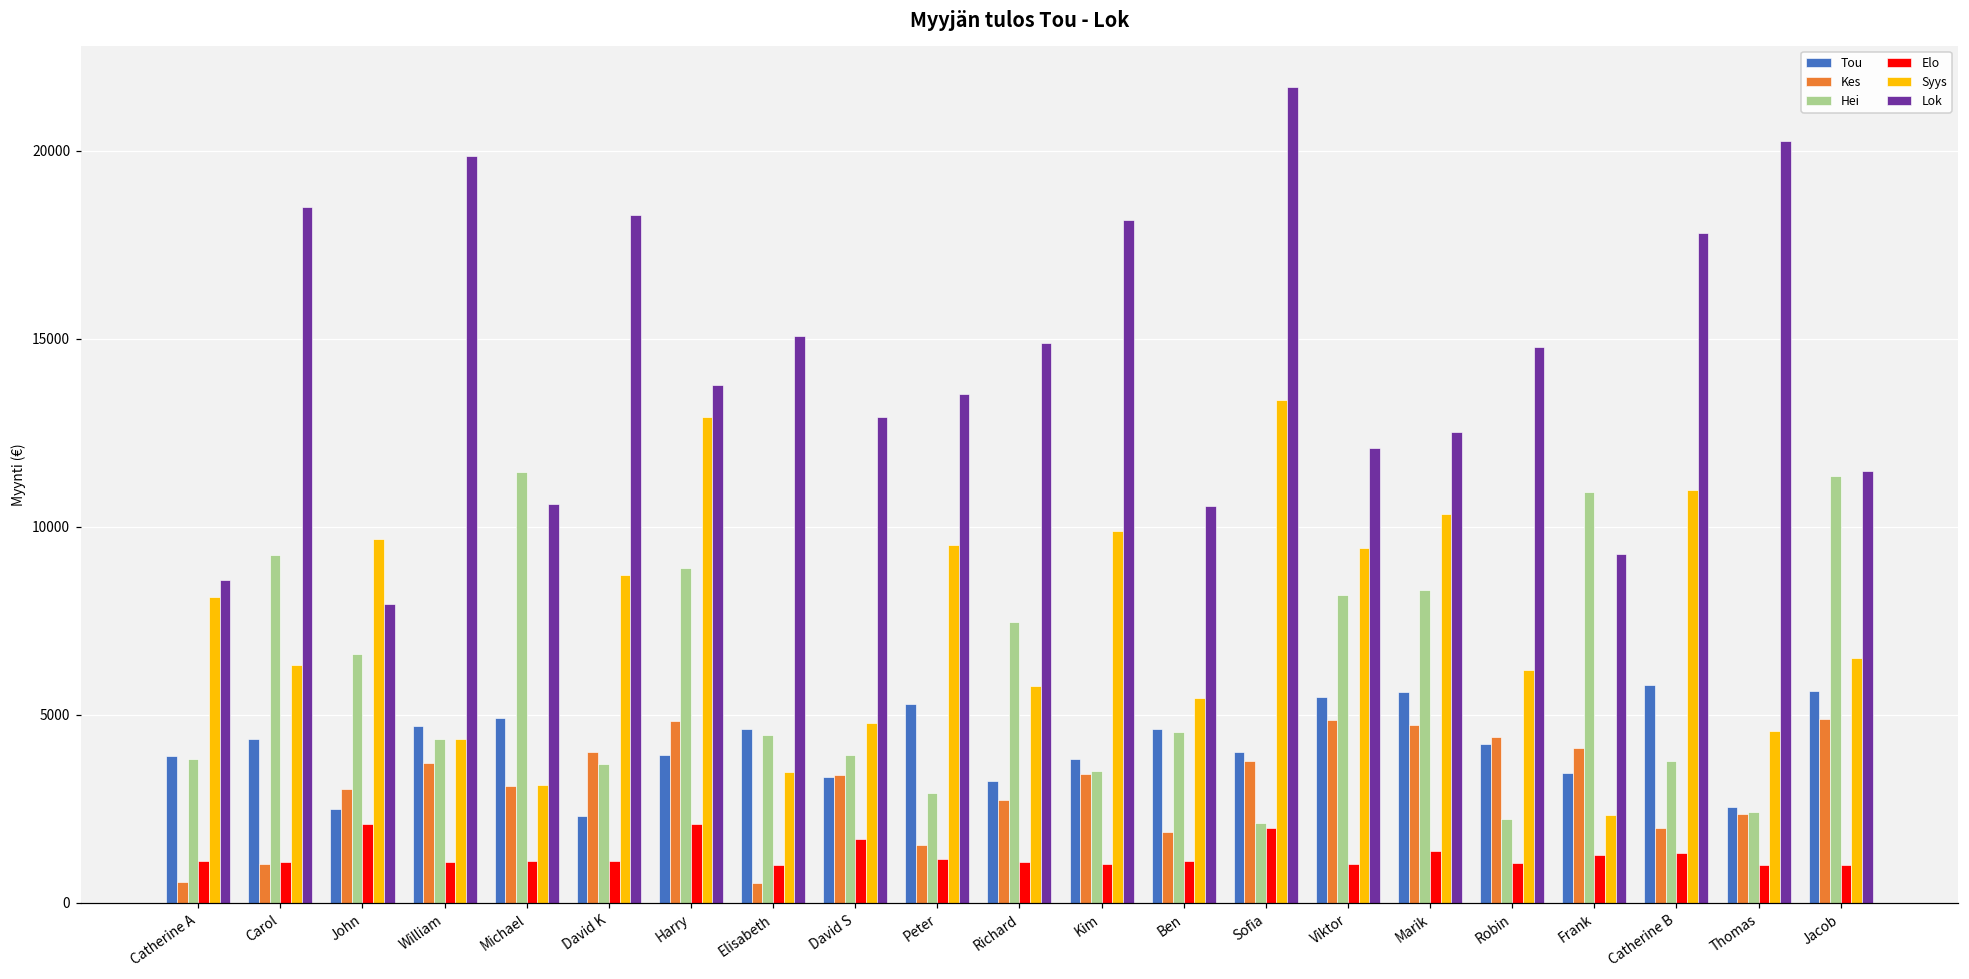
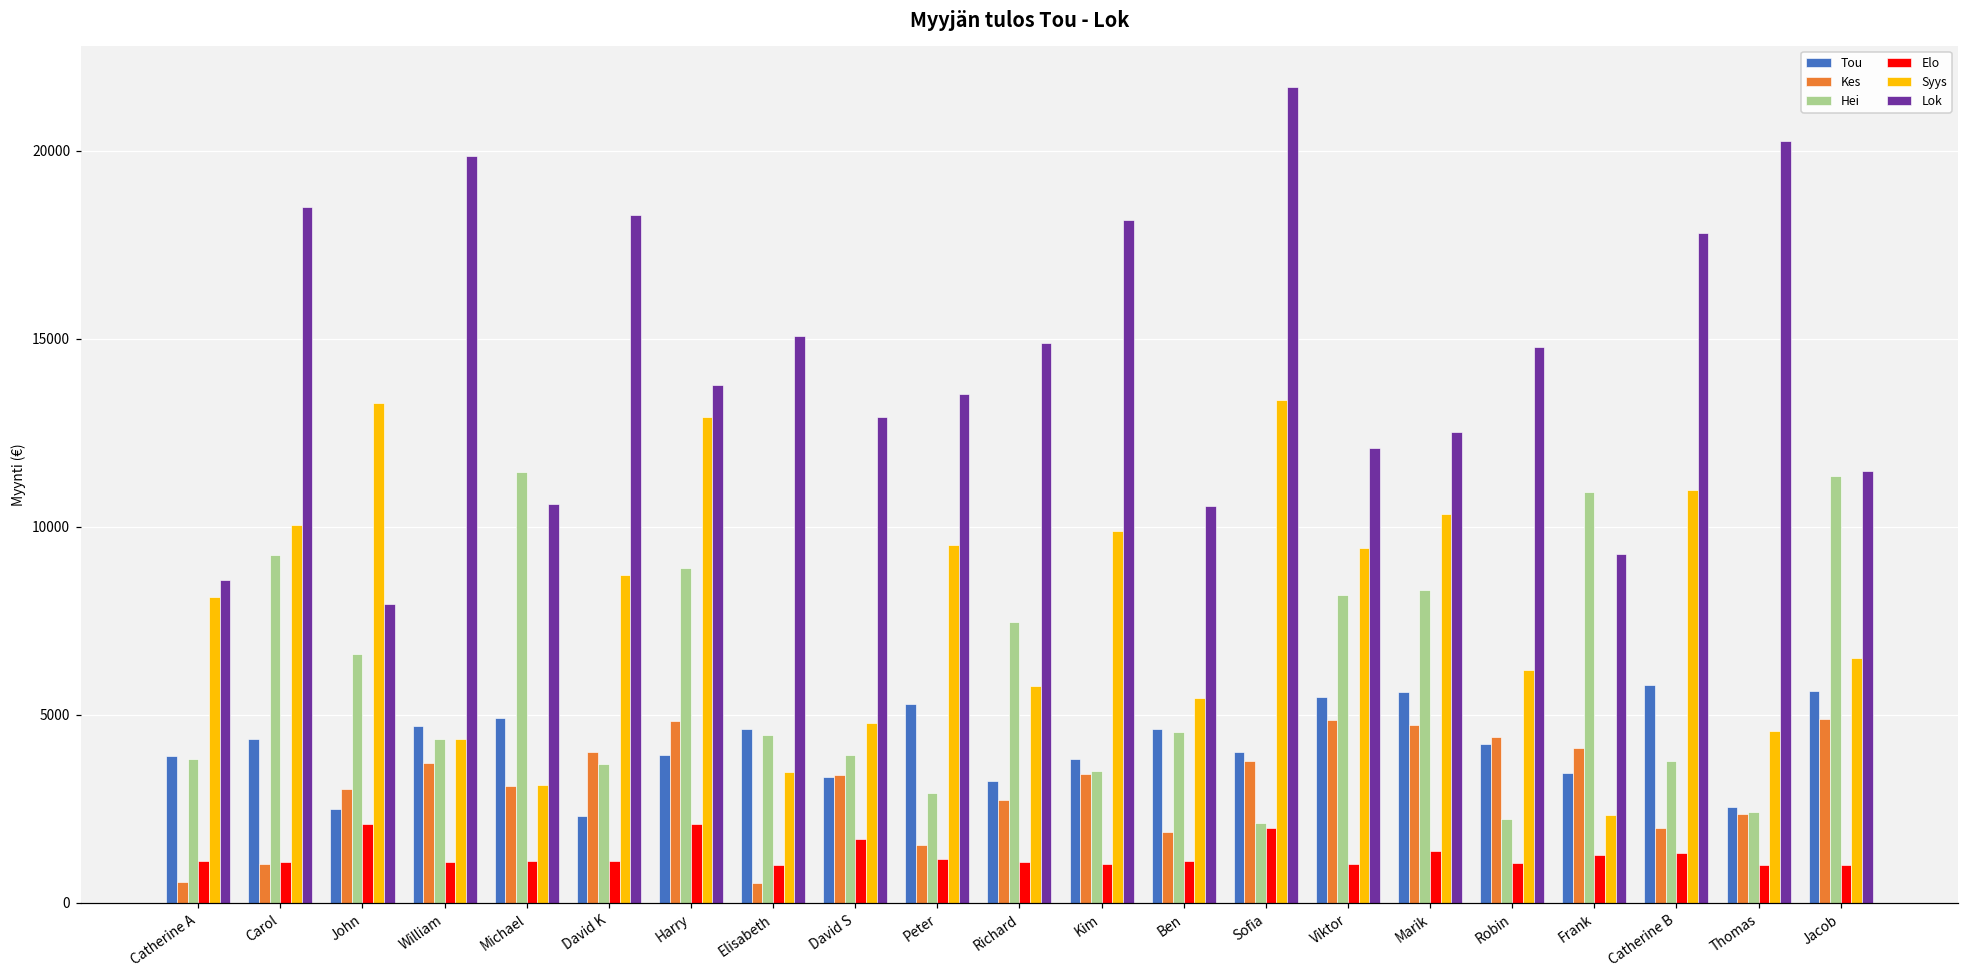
Syys, Carol: 6300 -> 10100
Syys, John: 9700 -> 13300
